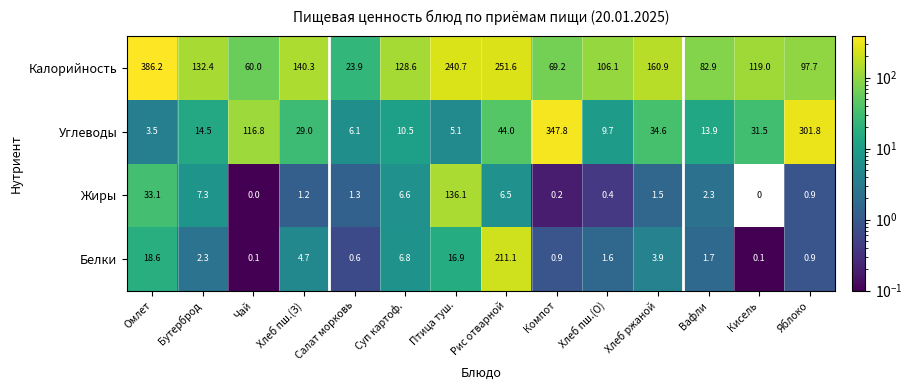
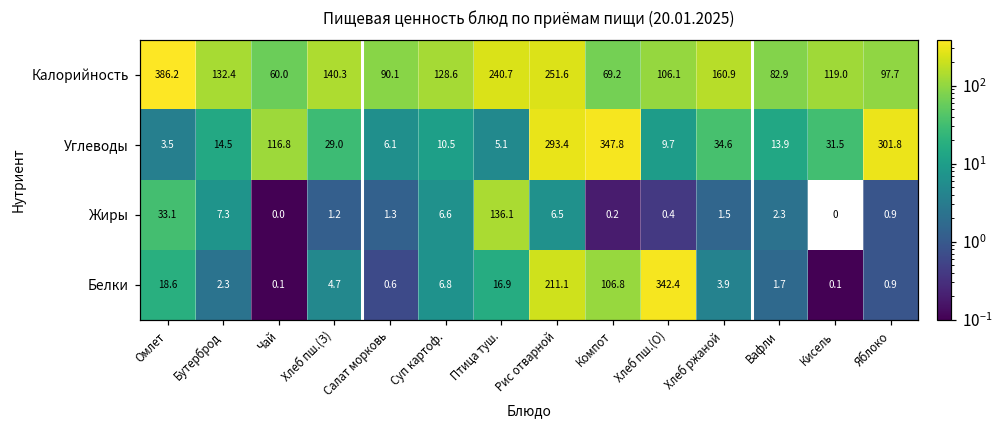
Калорийность, Салат морковь: 23.9 -> 90.1
Углеводы, Рис отварной: 44.0 -> 293.4
Белки, Компот: 0.9 -> 106.8
Белки, Хлеб пш.(О): 1.6 -> 342.4
